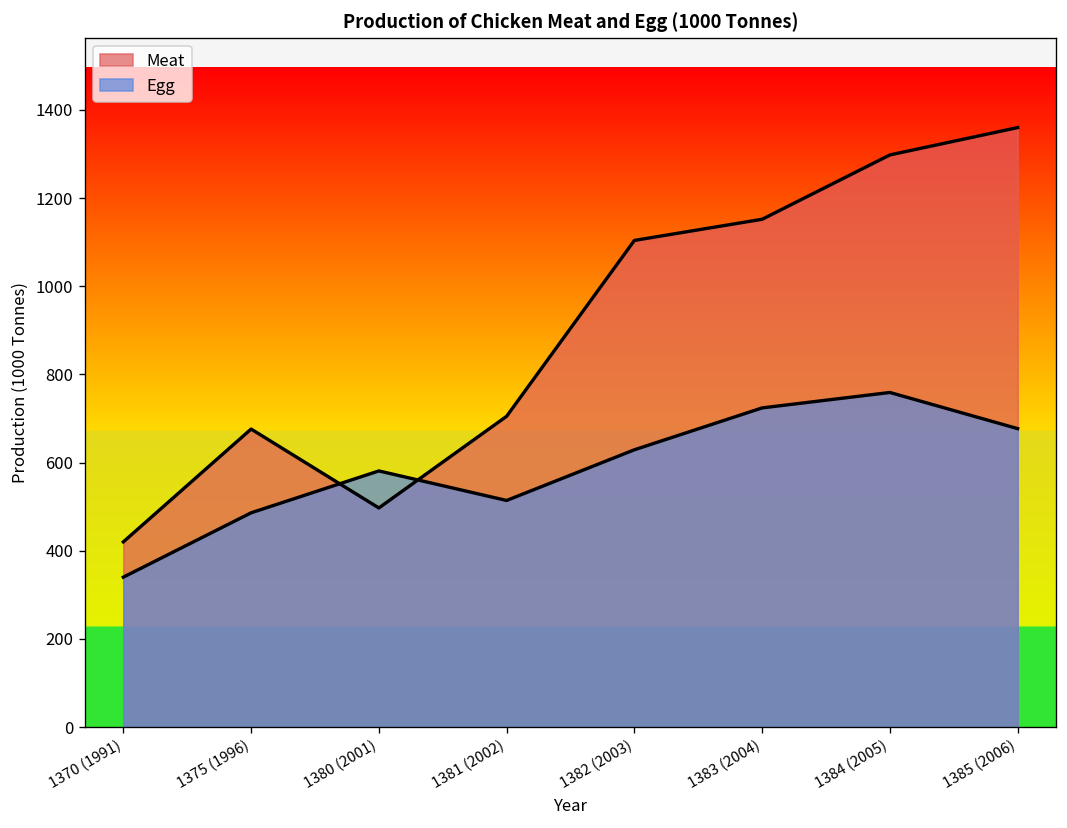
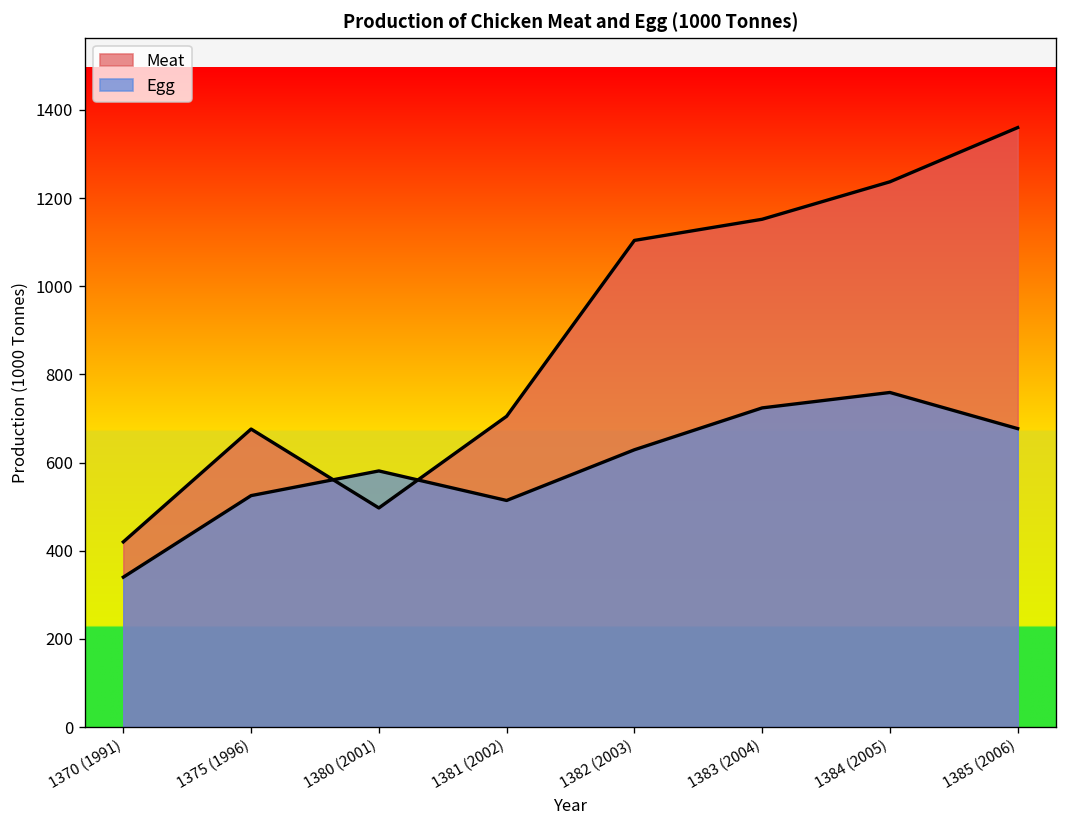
Egg, 1375 (1996): 490 -> 530
Meat, 1384 (2005): 1300 -> 1240
